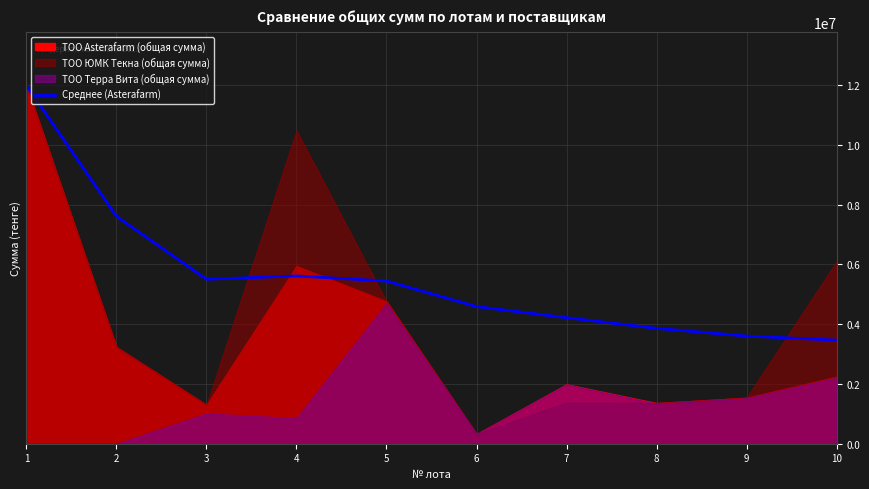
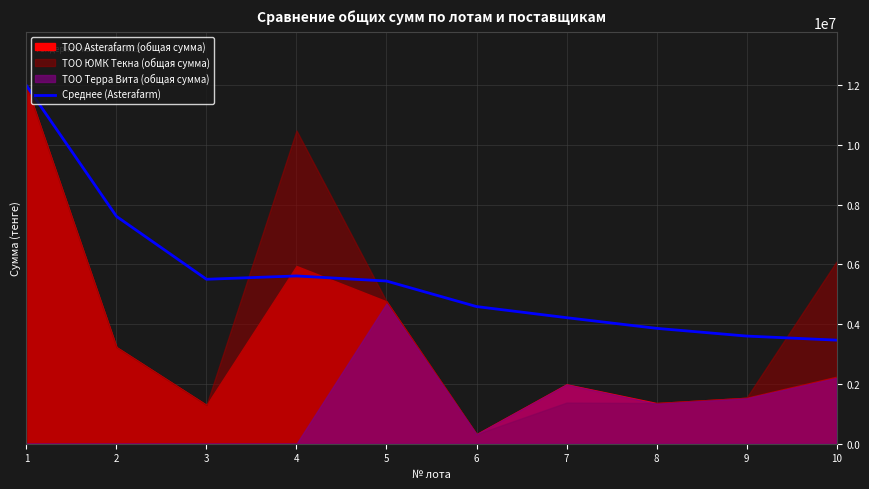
ТОО Терра Вита (общая сумма), 3: 1000000 -> 0
ТОО Терра Вита (общая сумма), 4: 900000 -> 0
